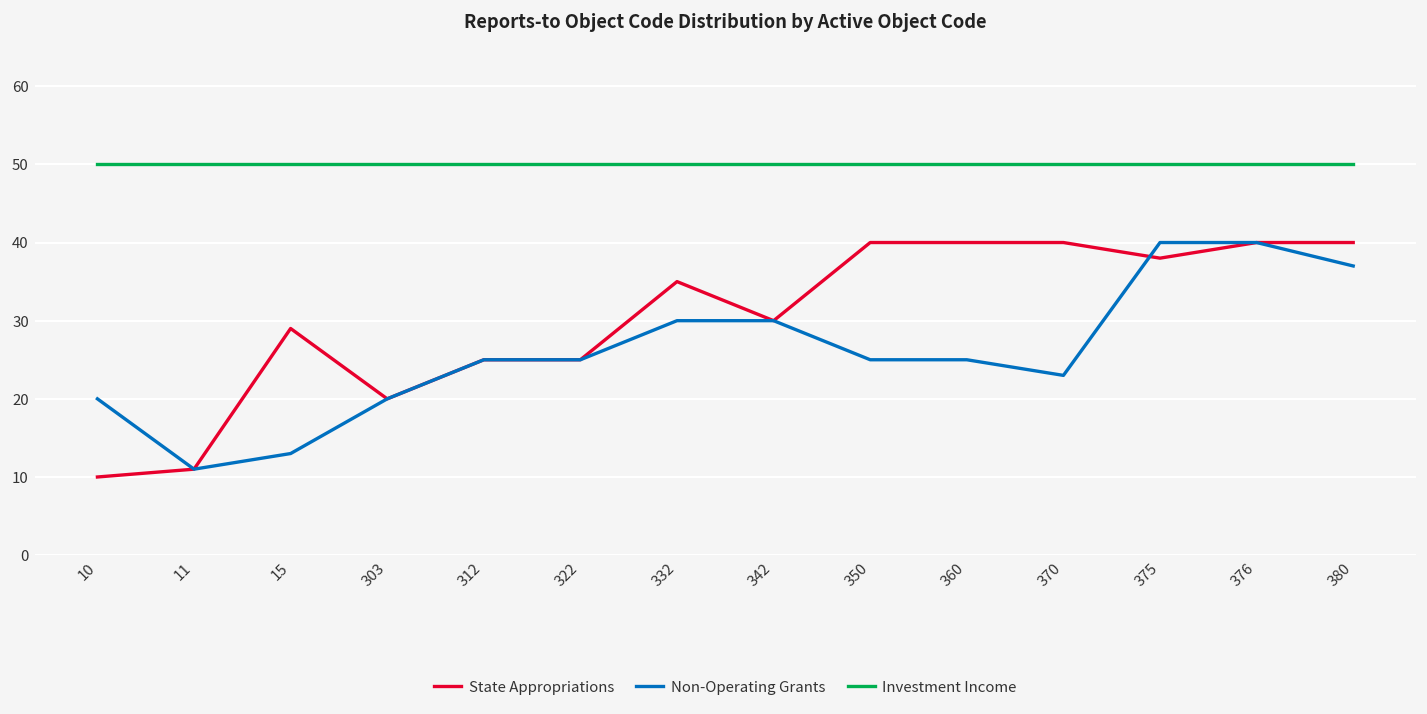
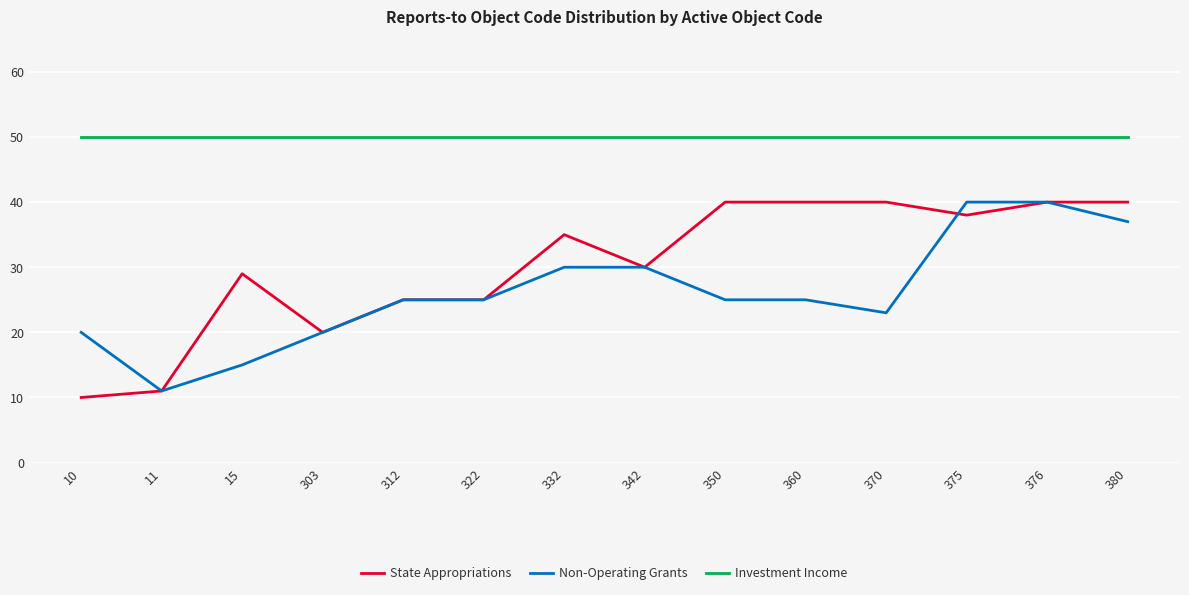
Non-Operating Grants, 15: 13 -> 15
